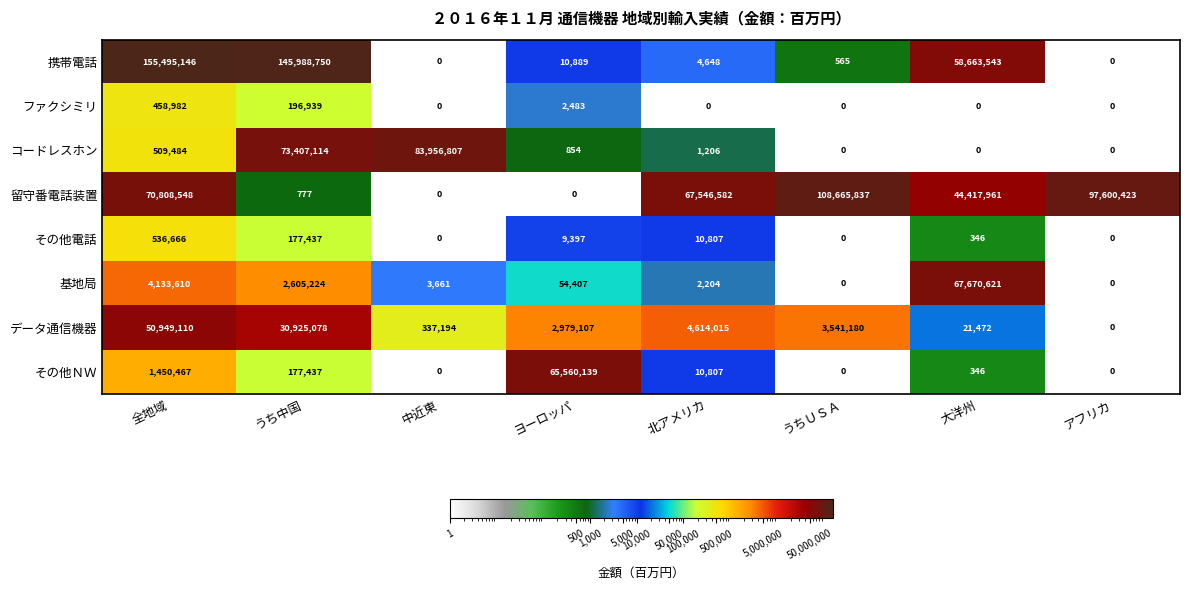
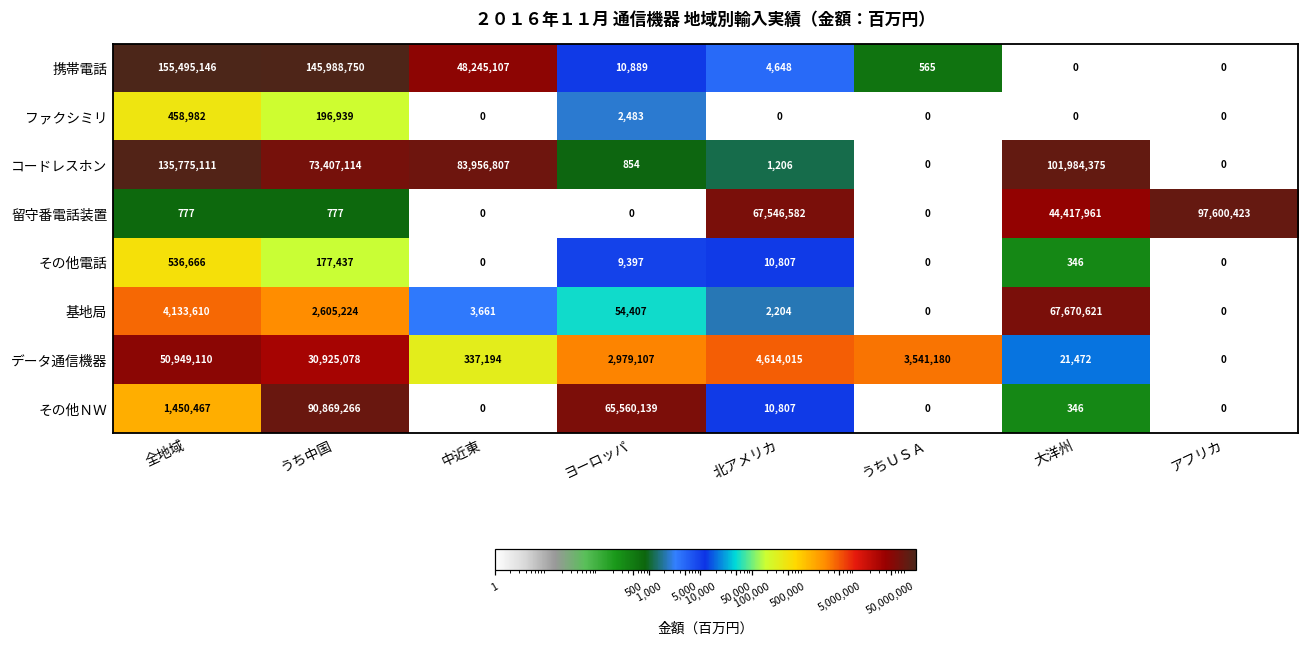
携帯電話, 中近東: 0 -> 48,245,107
携帯電話, 大洋州: 58,663,543 -> 0
コードレスホン, 全地域: 509,484 -> 135,775,111
コードレスホン, 大洋州: 0 -> 101,984,375
留守番電話装置, 全地域: 70,808,548 -> 777
留守番電話装置, うちＵＳＡ: 108,665,837 -> 0
その他ＮＷ, うち中国: 177,437 -> 90,869,266
